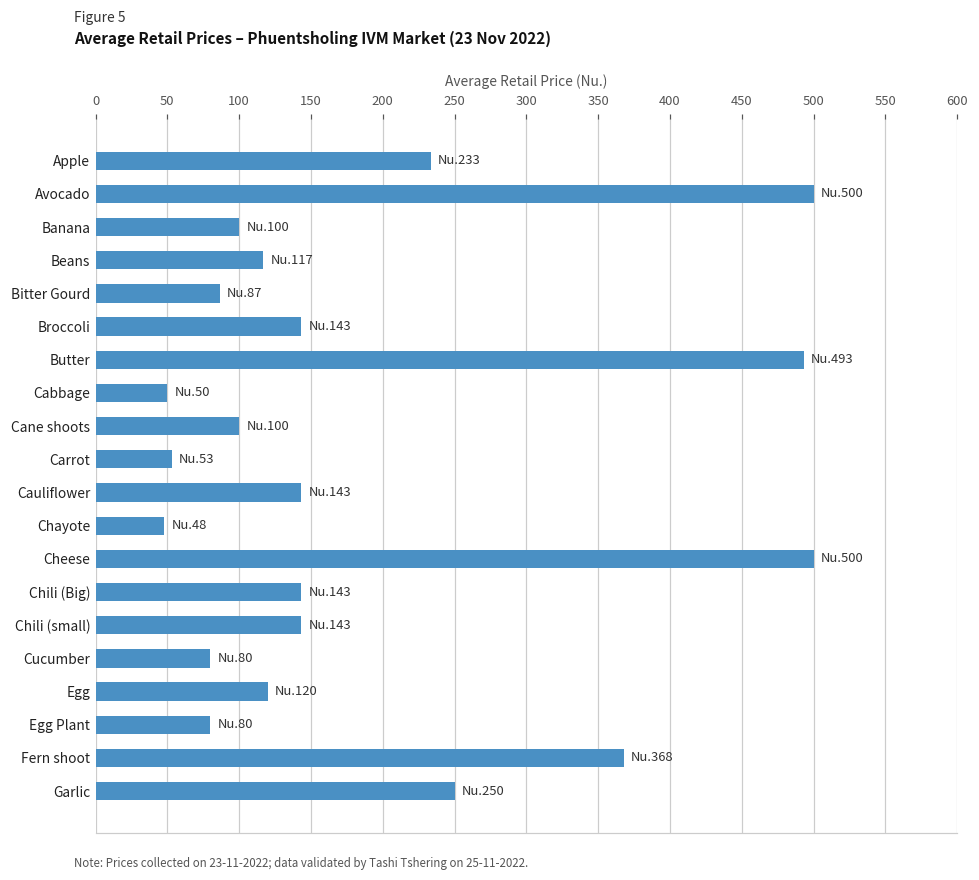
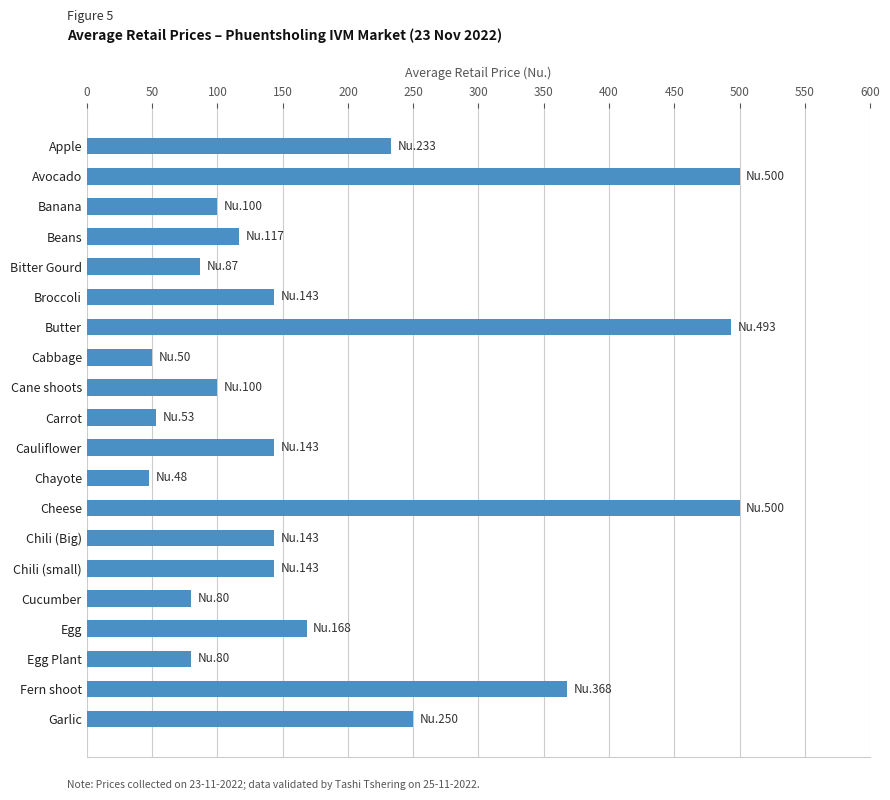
Egg: 120 -> 168
